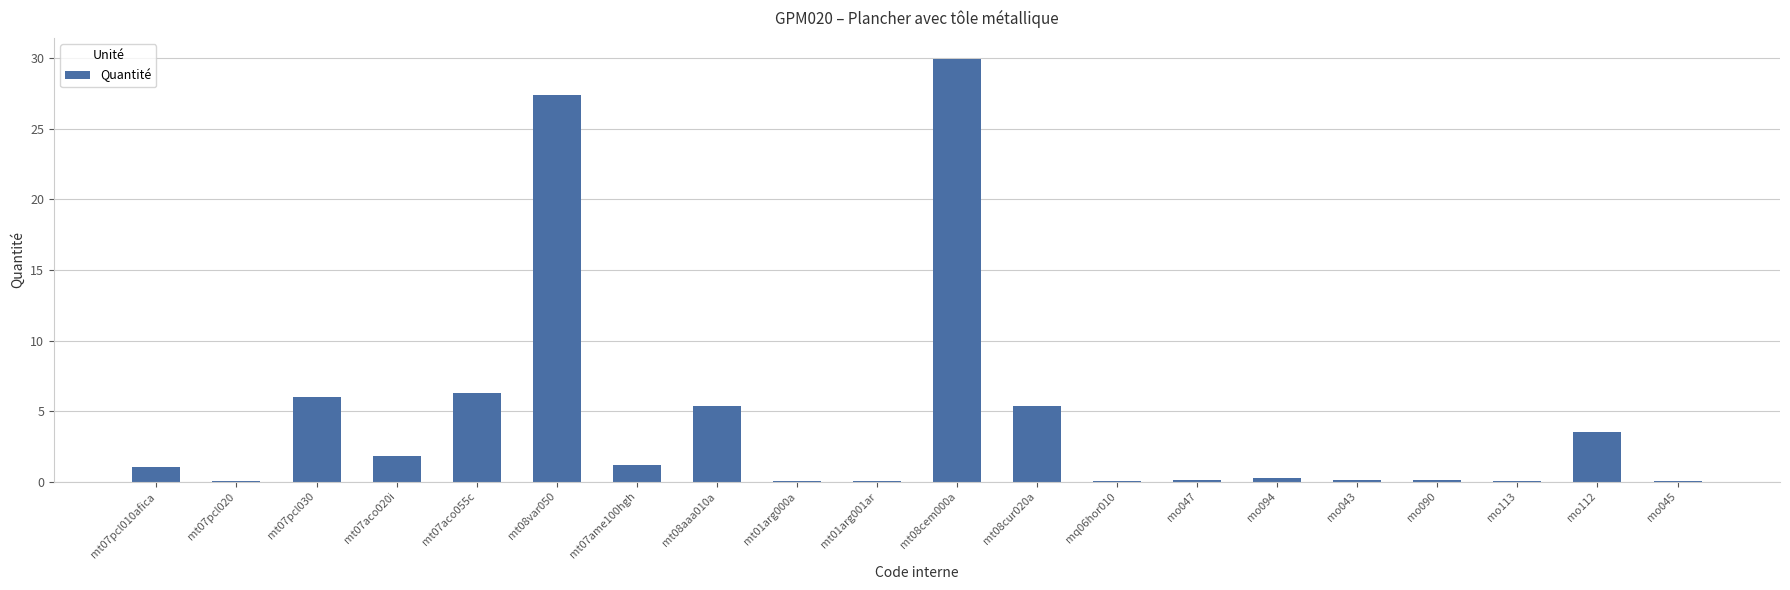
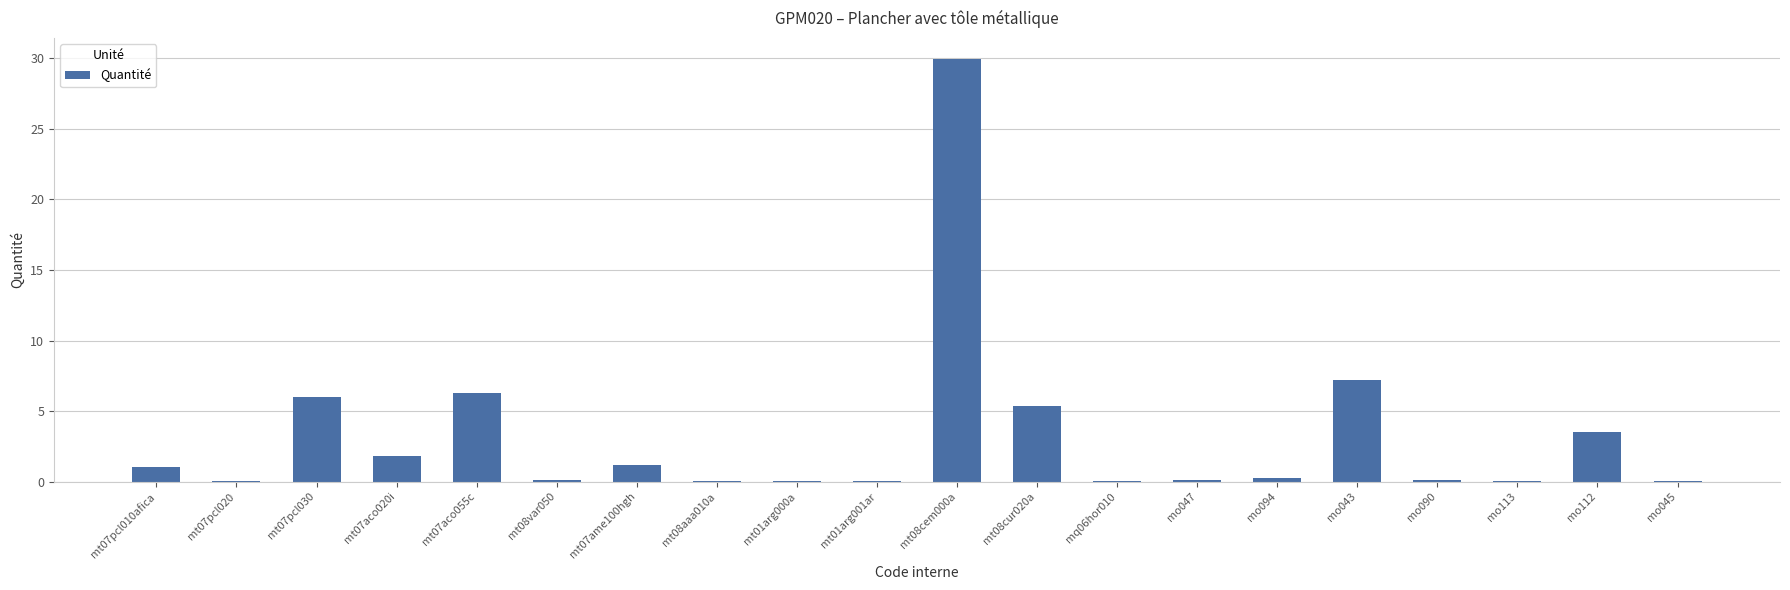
mt08var050: 27.4 -> 0.1
mt08aaa010a: 5.4 -> 0.0
mo043: 0.1 -> 7.2
